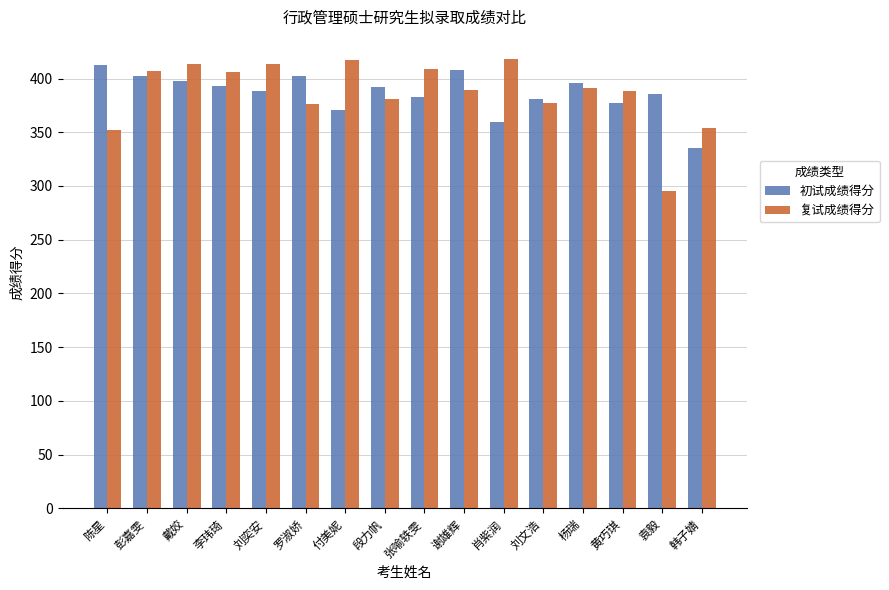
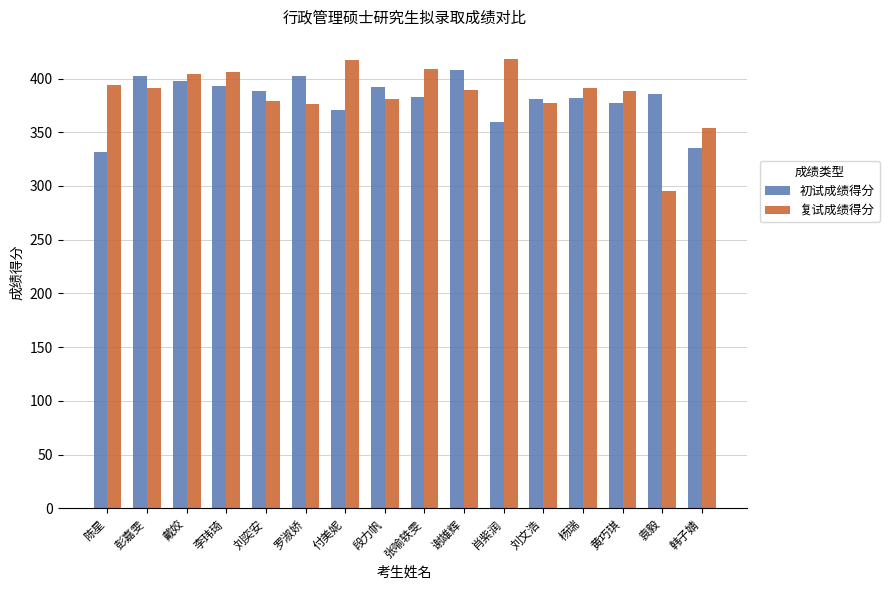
初试成绩得分, 陈星: 413 -> 332
复试成绩得分, 陈星: 352 -> 394
复试成绩得分, 彭嘉雯: 407 -> 391
复试成绩得分, 戴姣: 413 -> 404
复试成绩得分, 刘奕安: 413 -> 380
初试成绩得分, 杨瑞: 396 -> 382
